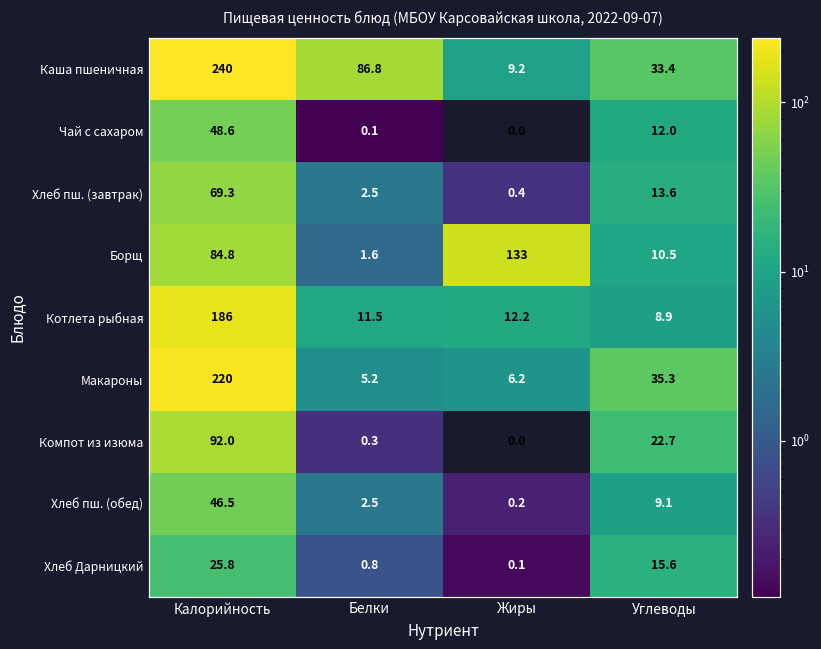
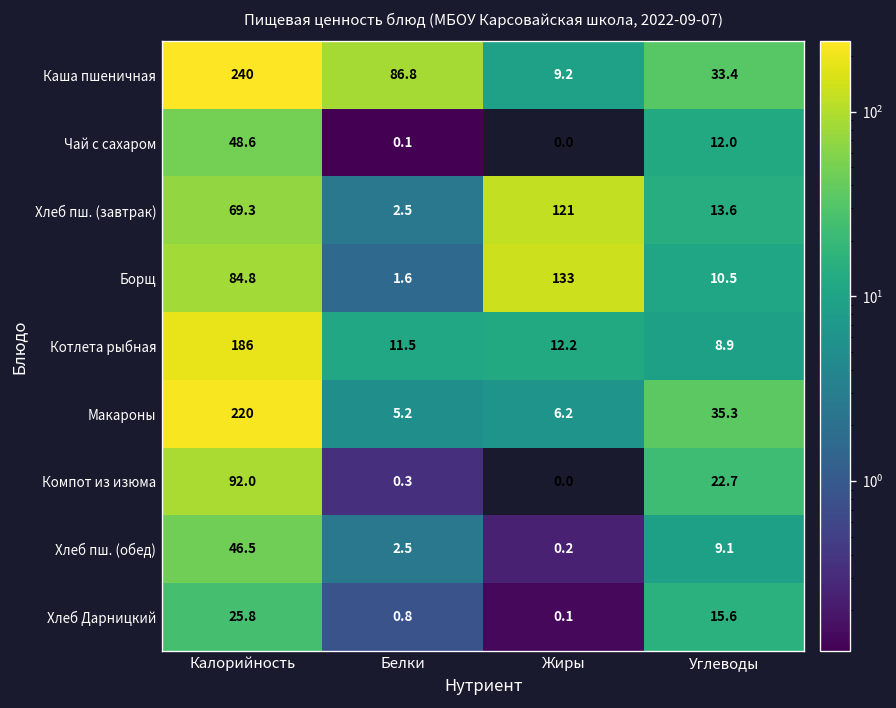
Хлеб пш. (завтрак), Жиры: 0.4 -> 121
